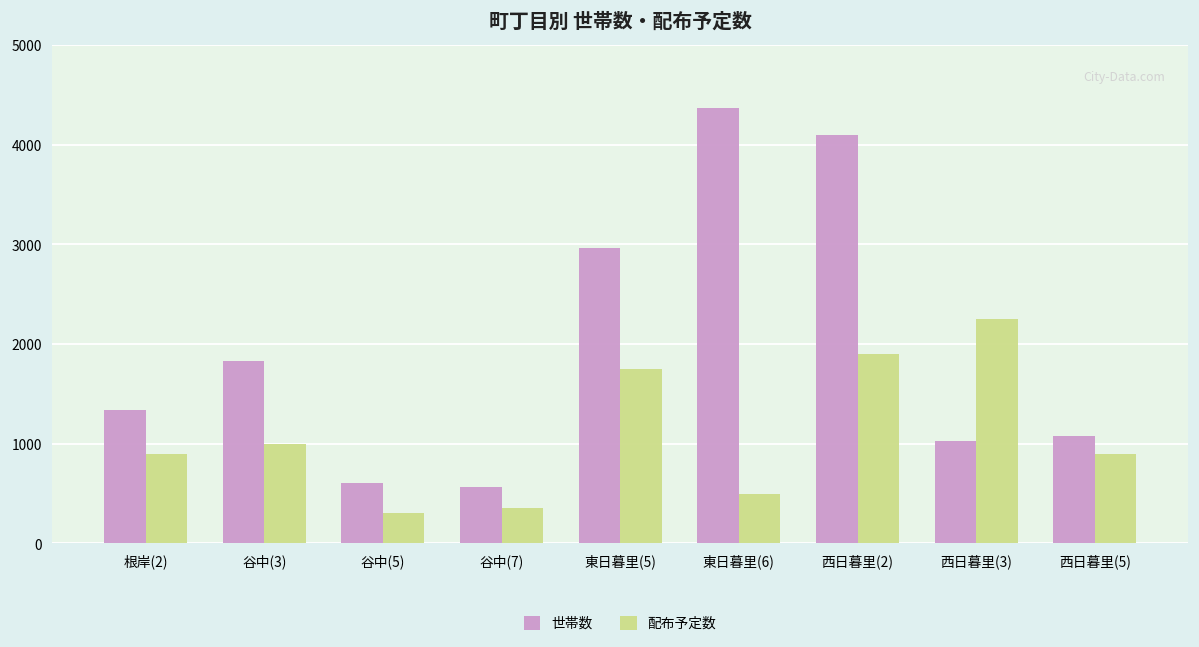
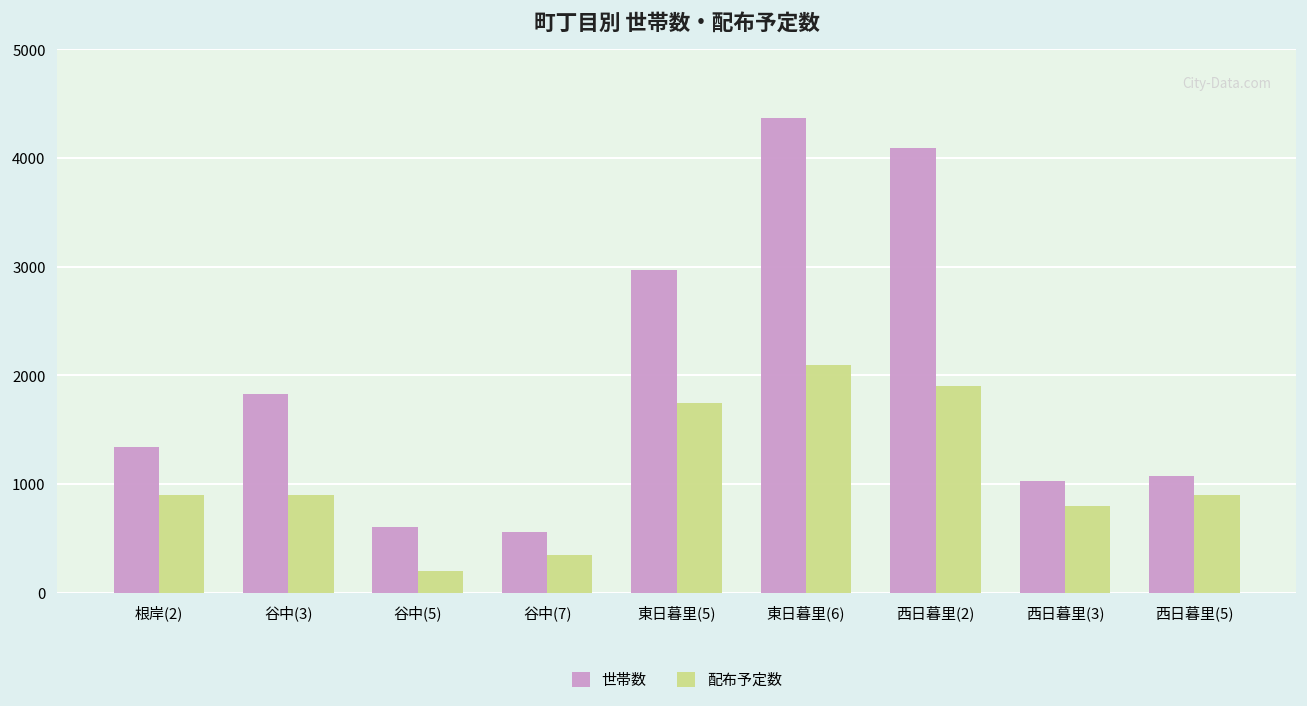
配布予定数, 谷中(3): 1000 -> 900
配布予定数, 谷中(5): 300 -> 200
配布予定数, 東日暮里(6): 500 -> 2100
配布予定数, 西日暮里(3): 2300 -> 800
